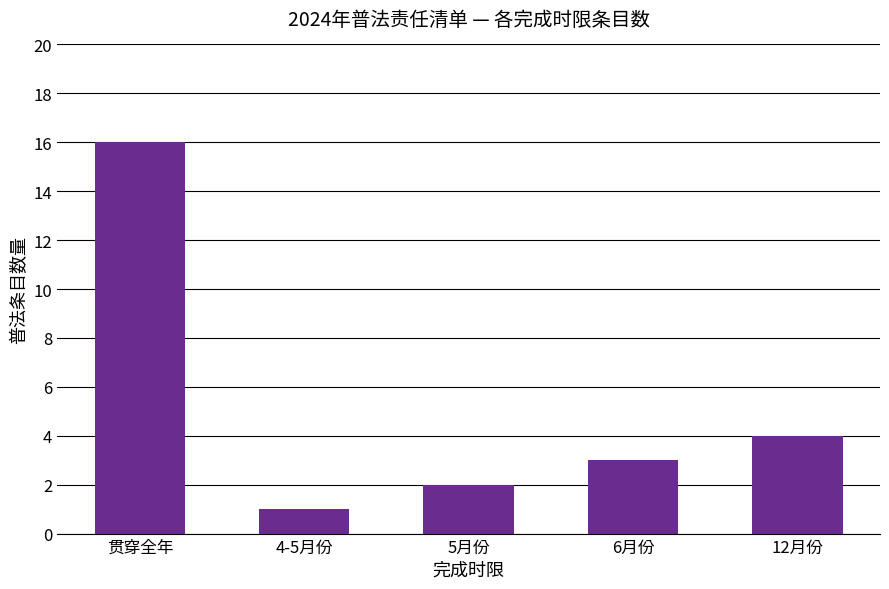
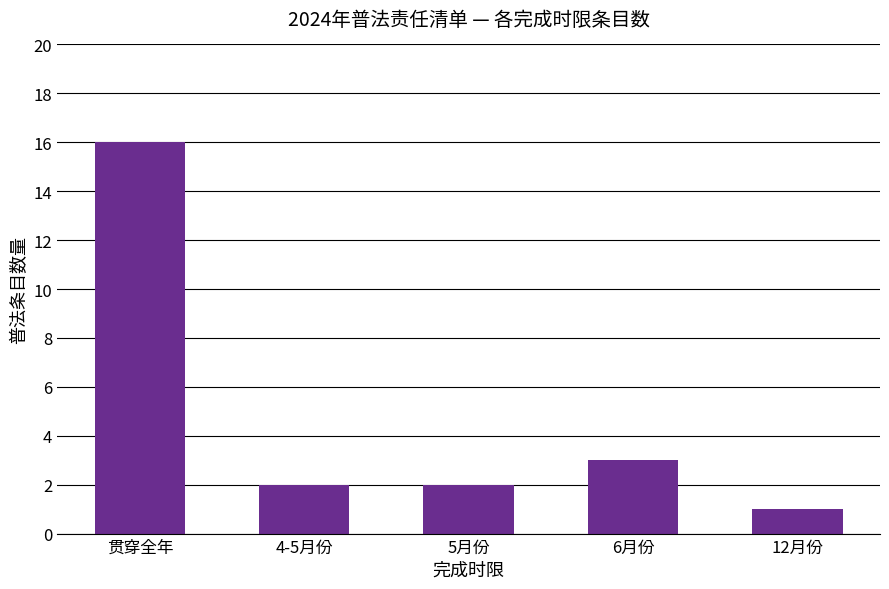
4-5月份: 1 -> 2
12月份: 4 -> 1
